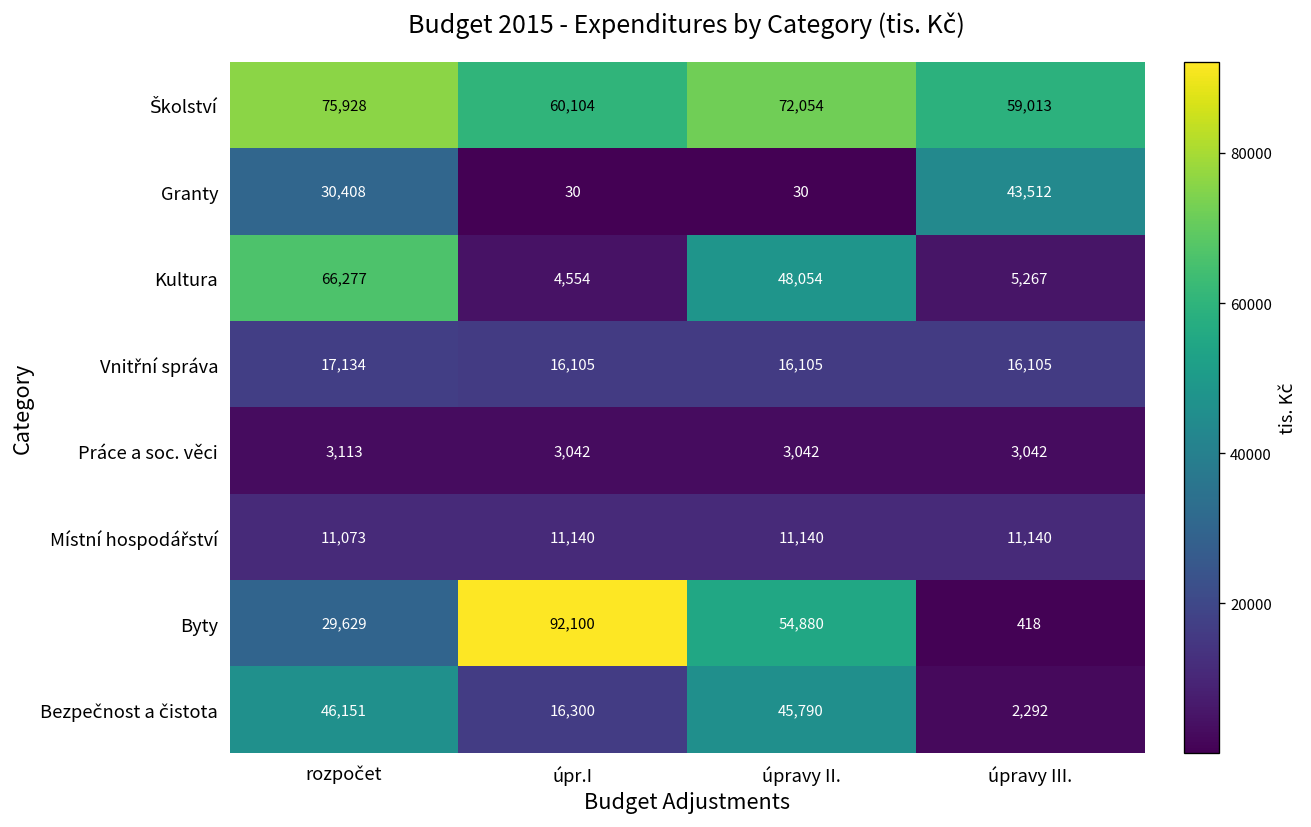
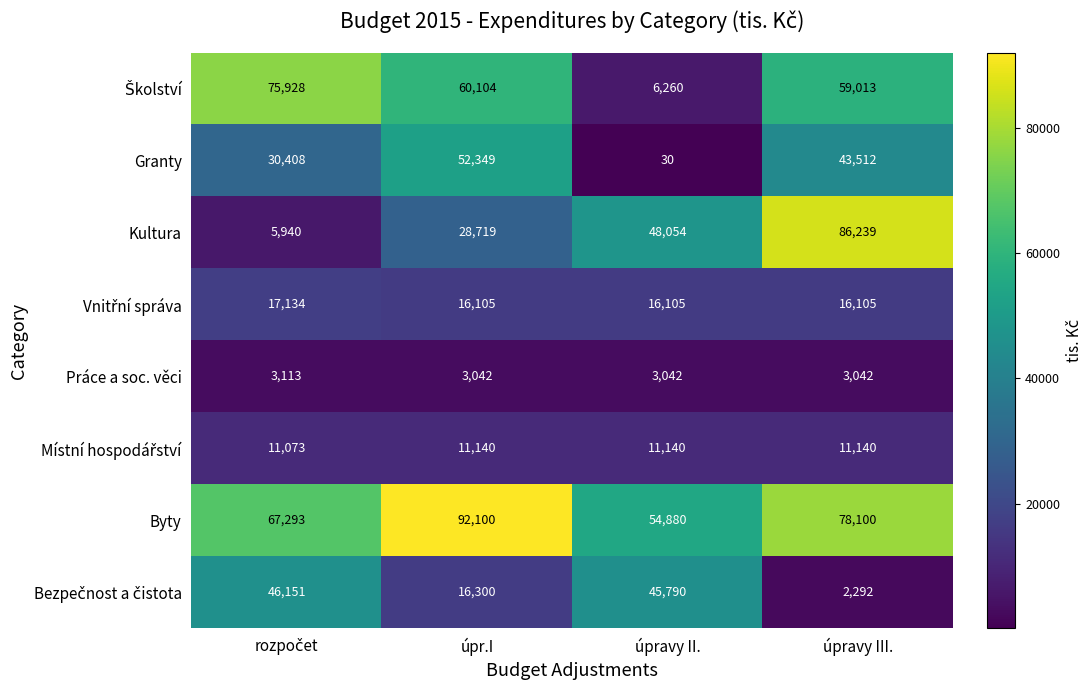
Školství, úpravy II.: 72,054 -> 6,260
Granty, úpr.I: 30 -> 52,349
Kultura, rozpočet: 66,277 -> 5,940
Kultura, úpr.I: 4,554 -> 28,719
Kultura, úpravy III.: 5,267 -> 86,239
Byty, rozpočet: 29,629 -> 67,293
Byty, úpravy III.: 418 -> 78,100
